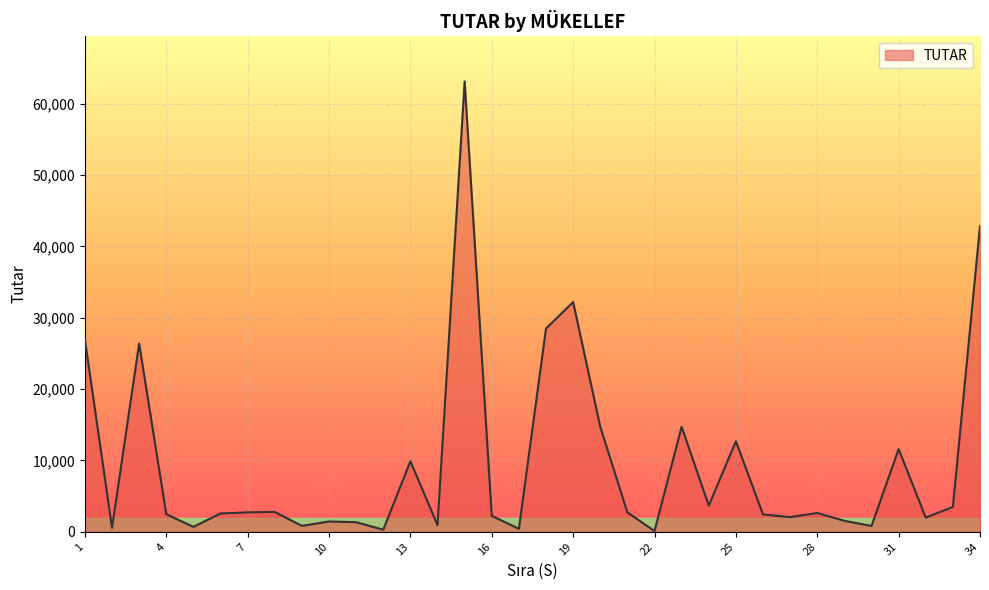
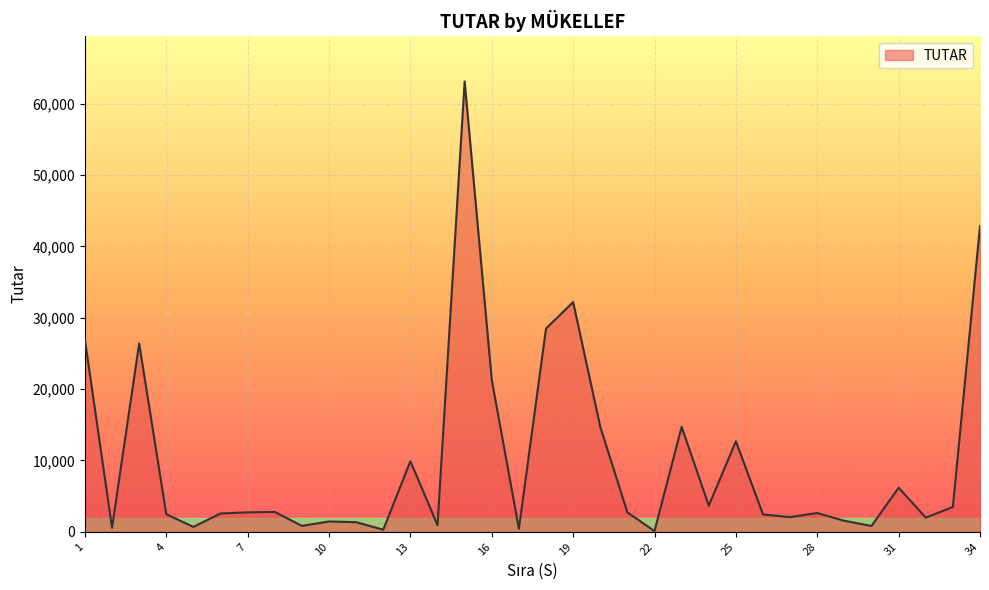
16: 2,000 -> 21,000
31: 12,000 -> 6,000
